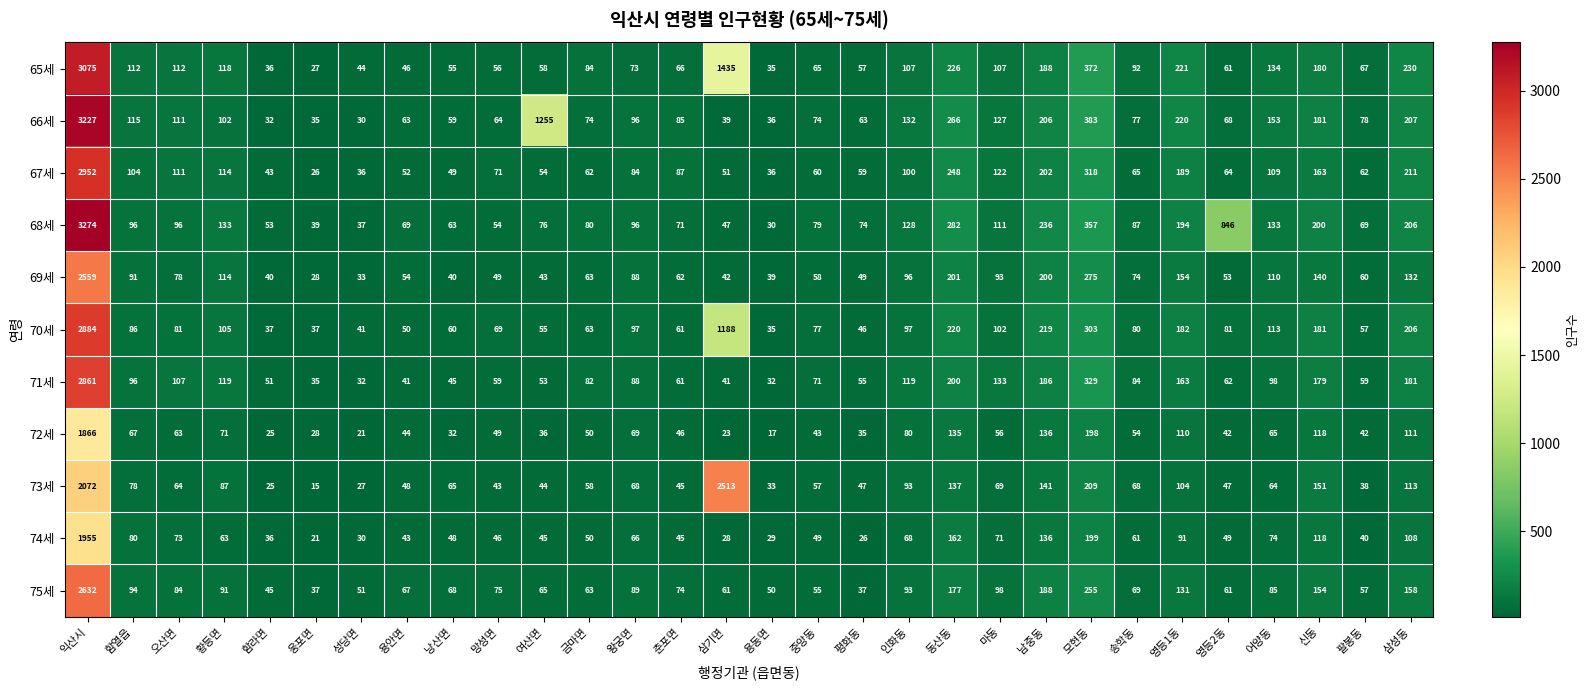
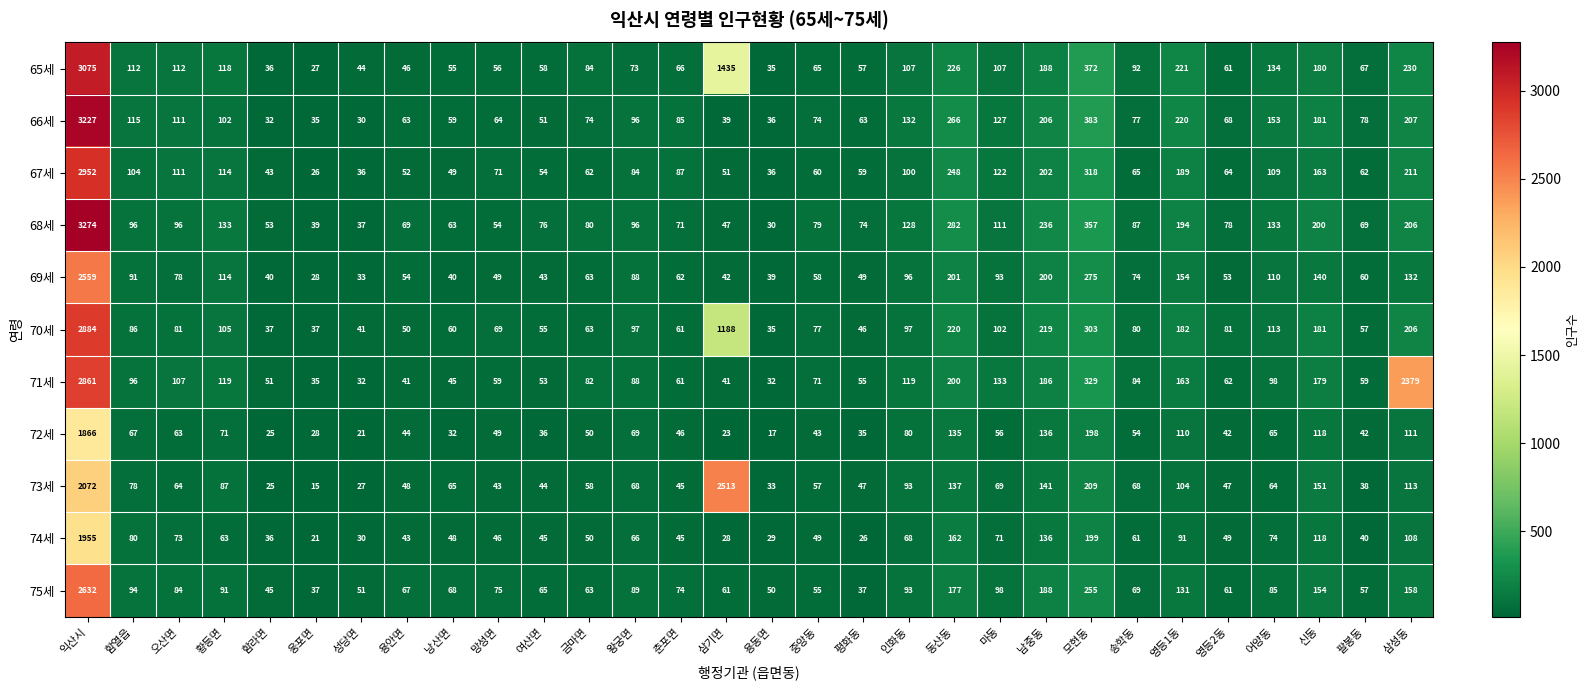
66세, 여산면: 1255 -> 51
68세, 영등2동: 846 -> 78
71세, 삼성동: 181 -> 2379
